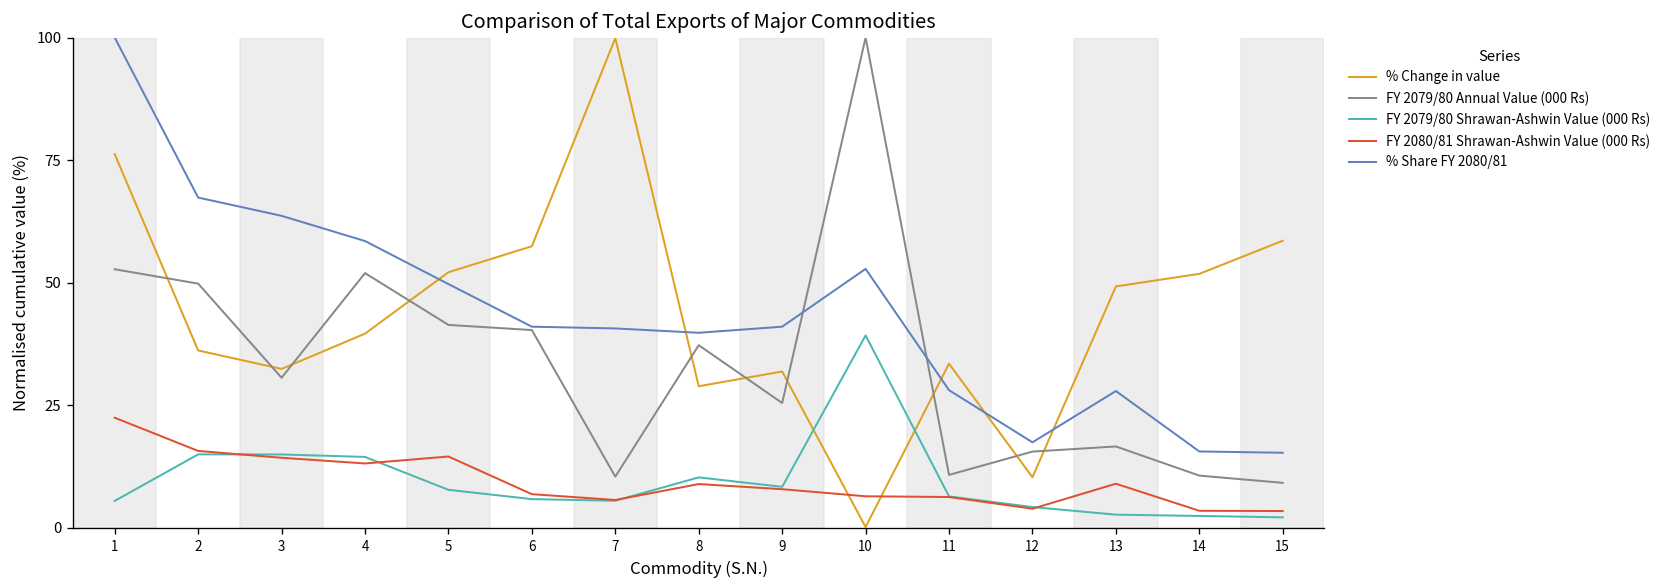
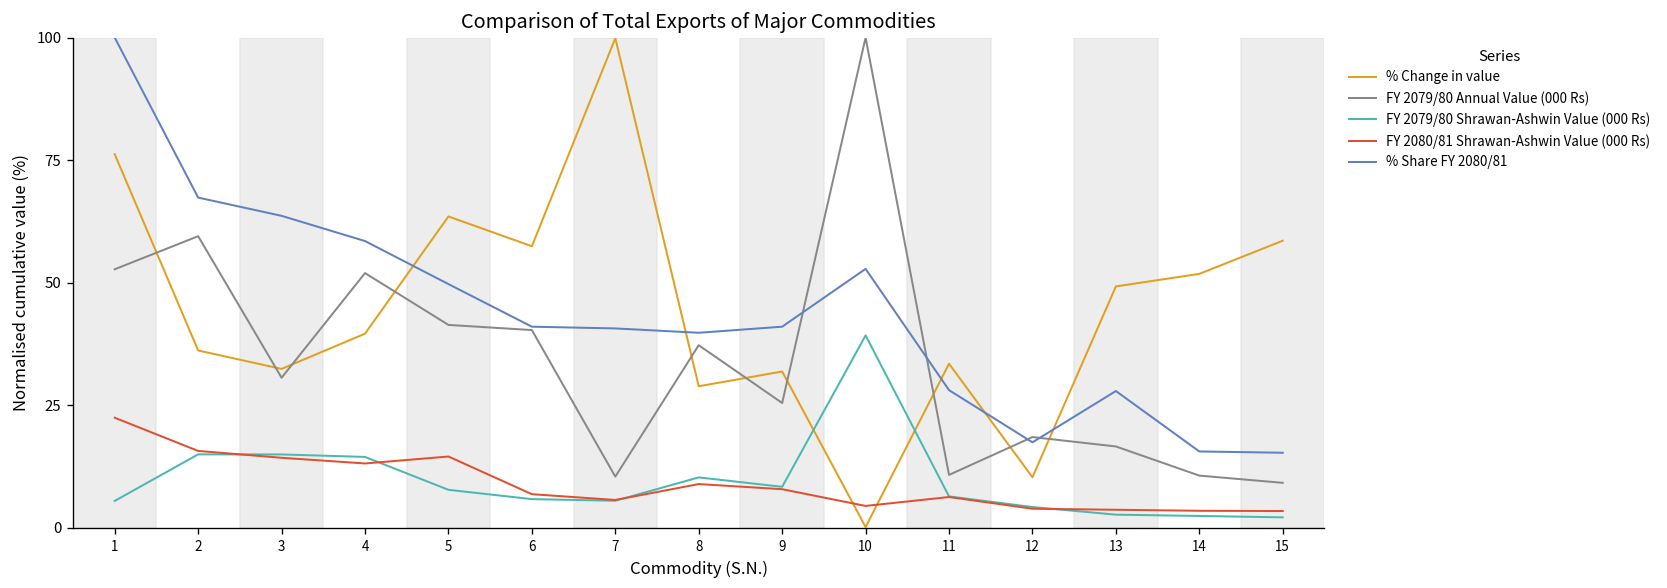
FY 2079/80 Annual Value (000 Rs), 2: 50 -> 59
% Change in value, 5: 52 -> 64
FY 2080/81 Shrawan-Ashwin Value (000 Rs), 10: 6 -> 4
FY 2079/80 Annual Value (000 Rs), 12: 16 -> 19
FY 2080/81 Shrawan-Ashwin Value (000 Rs), 13: 9 -> 4
